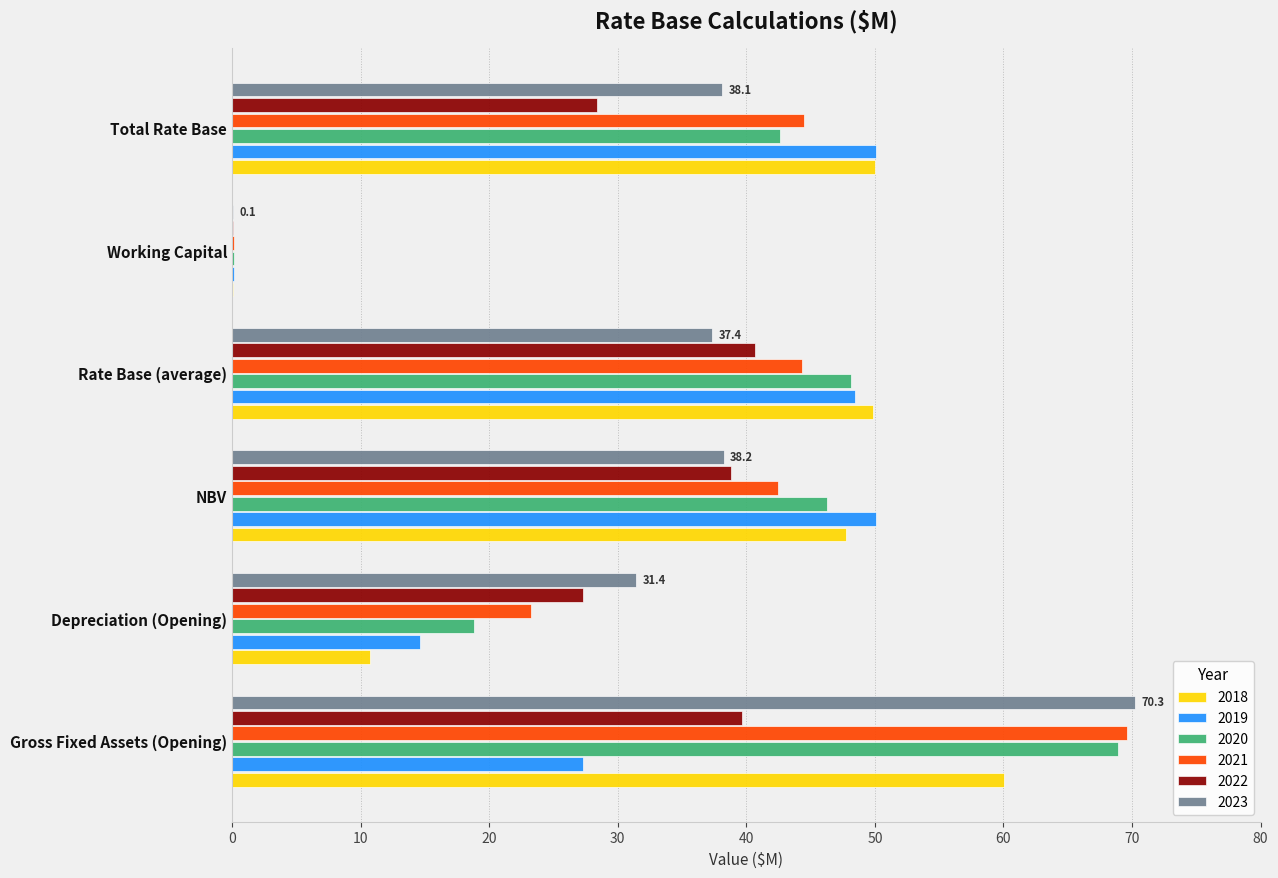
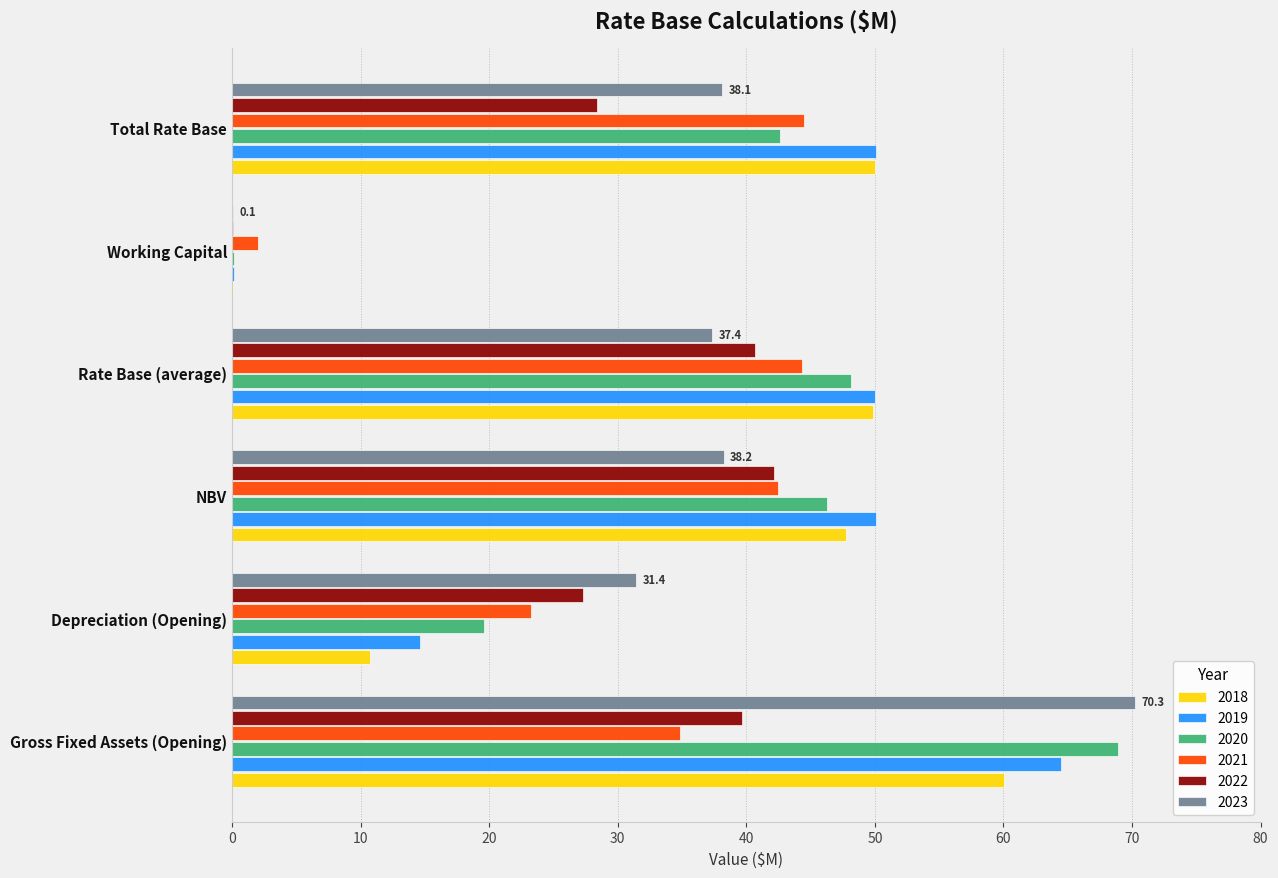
2021, Working Capital: 0.2 -> 2.0
2019, Rate Base (average): 48.5 -> 50.0
2022, NBV: 38.8 -> 42.1
2020, Depreciation (Opening): 18.9 -> 19.6
2021, Gross Fixed Assets (Opening): 69.6 -> 34.8
2019, Gross Fixed Assets (Opening): 27.3 -> 64.5
